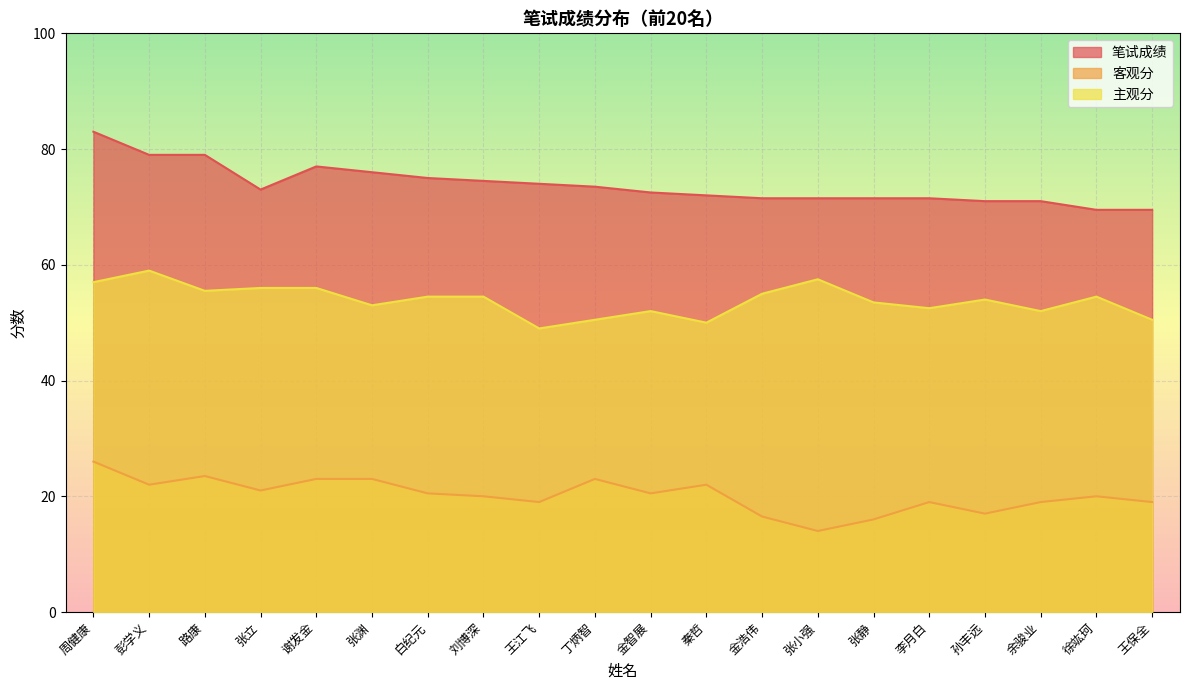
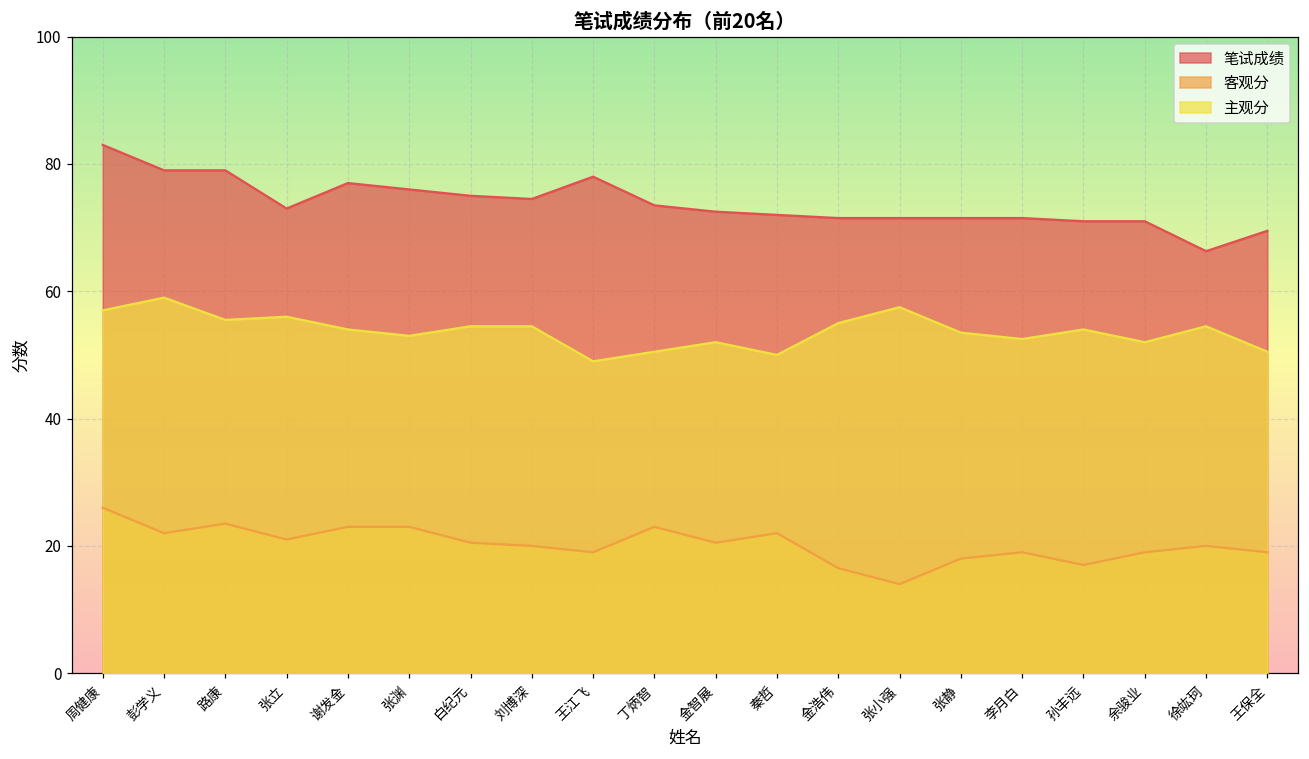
主观分, 谢发金: 56 -> 54
笔试成绩, 王江飞: 74 -> 78
客观分, 张静: 16 -> 18
笔试成绩, 徐竑珂: 70 -> 66
